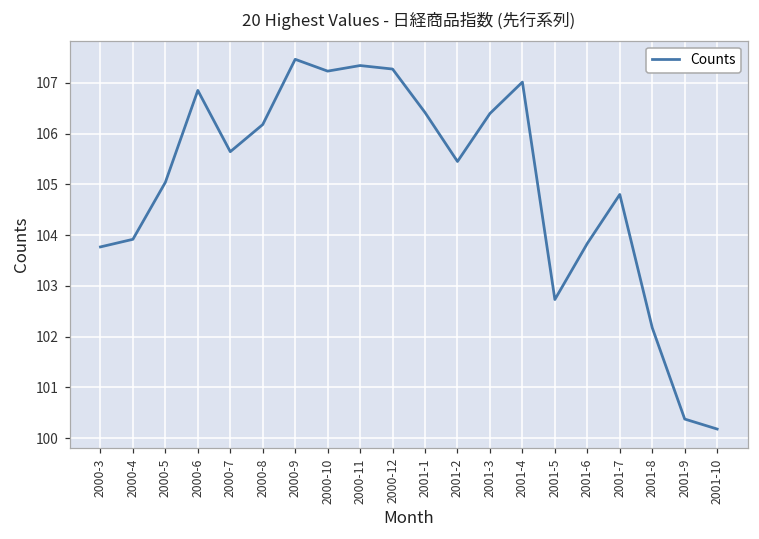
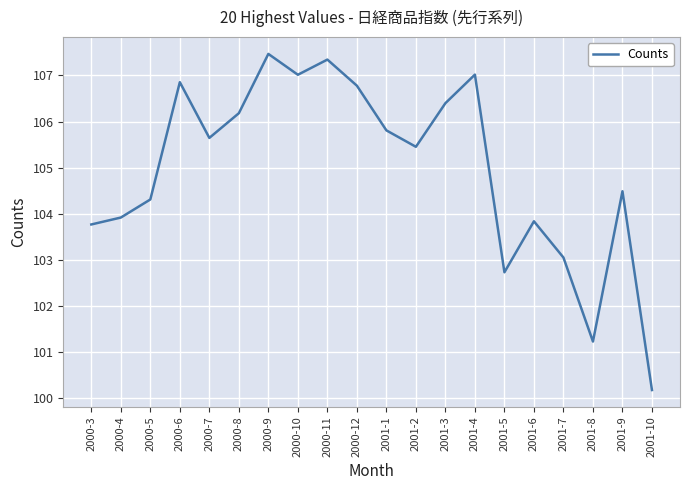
2000-5: 105.0 -> 104.3
2000-10: 107.2 -> 107.0
2000-12: 107.3 -> 106.8
2001-1: 106.4 -> 105.8
2001-7: 104.8 -> 103.1
2001-8: 102.2 -> 101.2
2001-9: 100.4 -> 104.5
